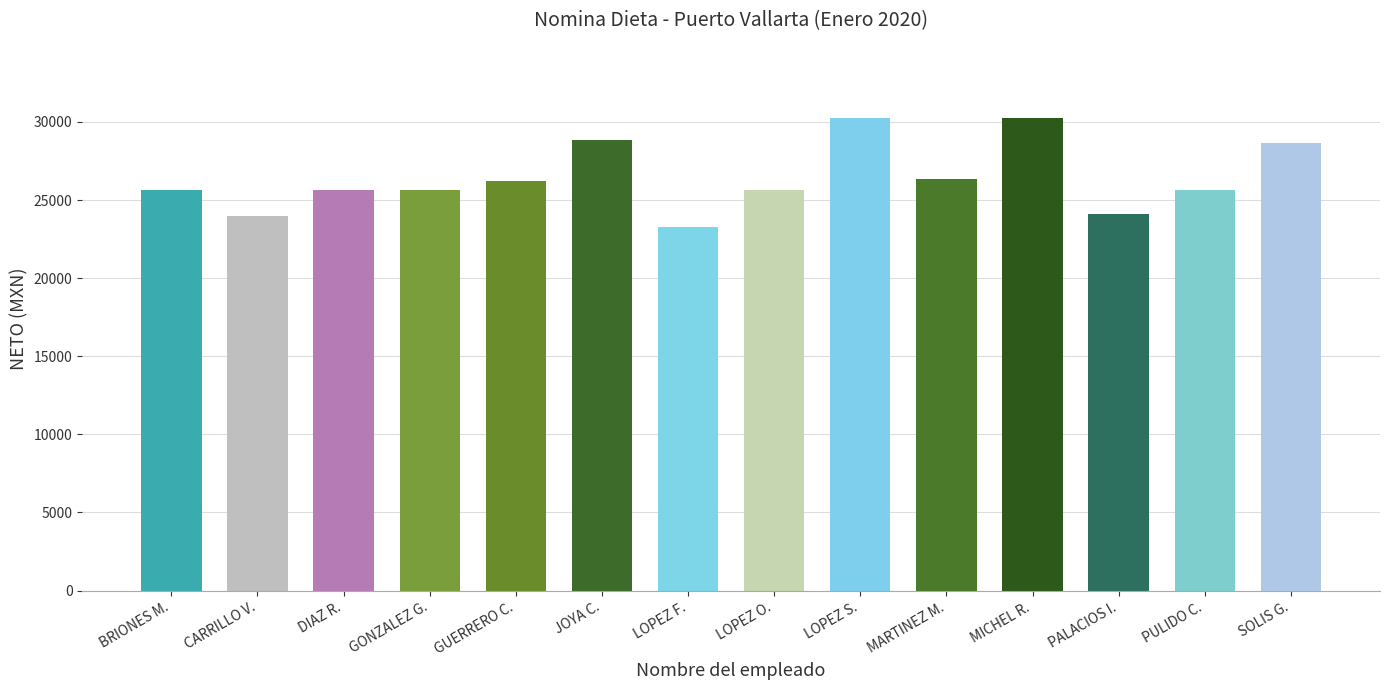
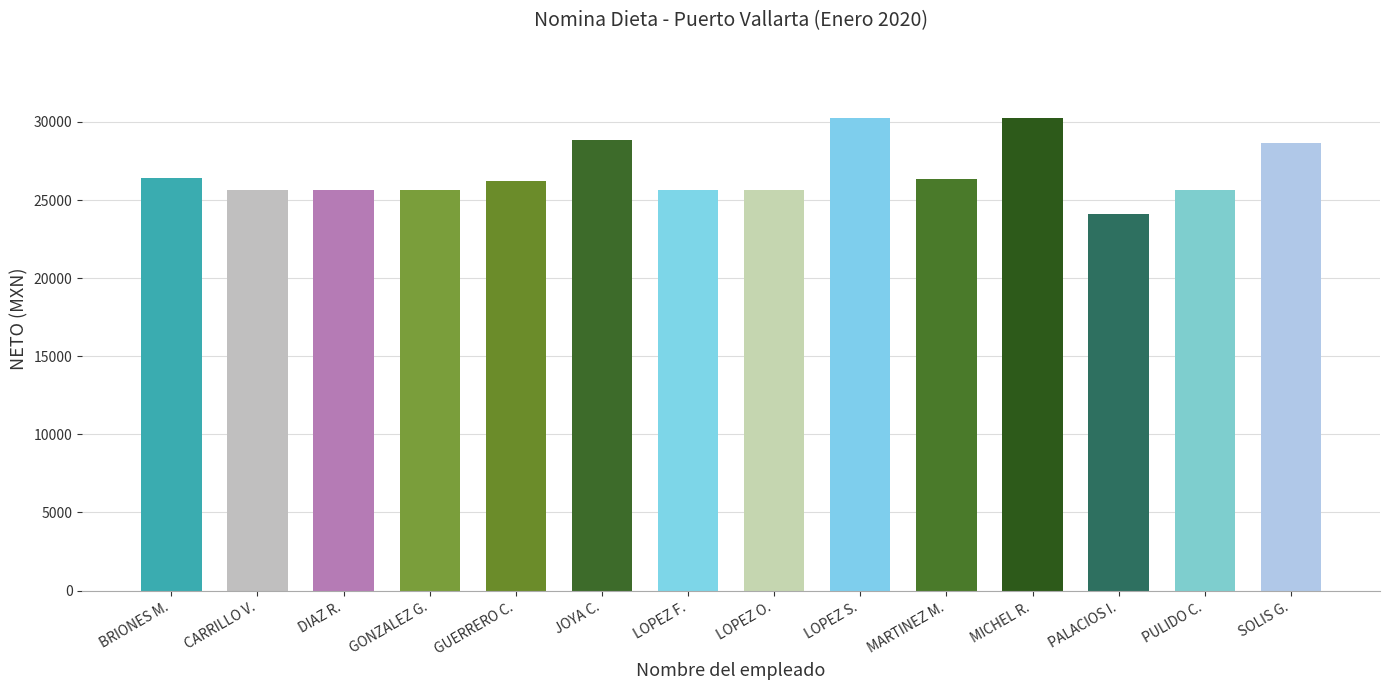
BRIONES M.: 25600 -> 26400
CARRILLO V.: 24000 -> 25600
LOPEZ F.: 23300 -> 25600
